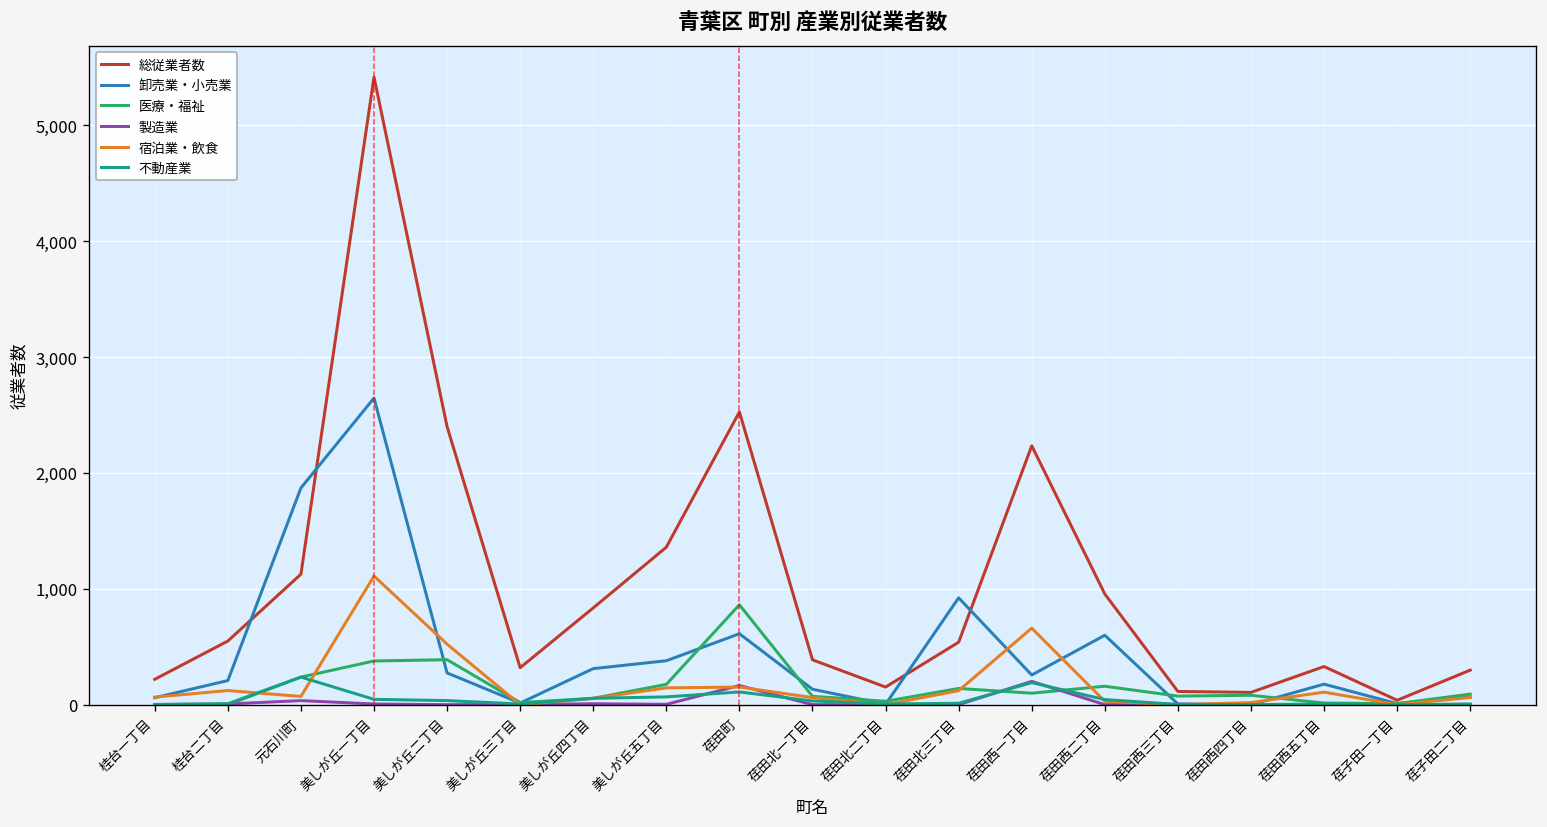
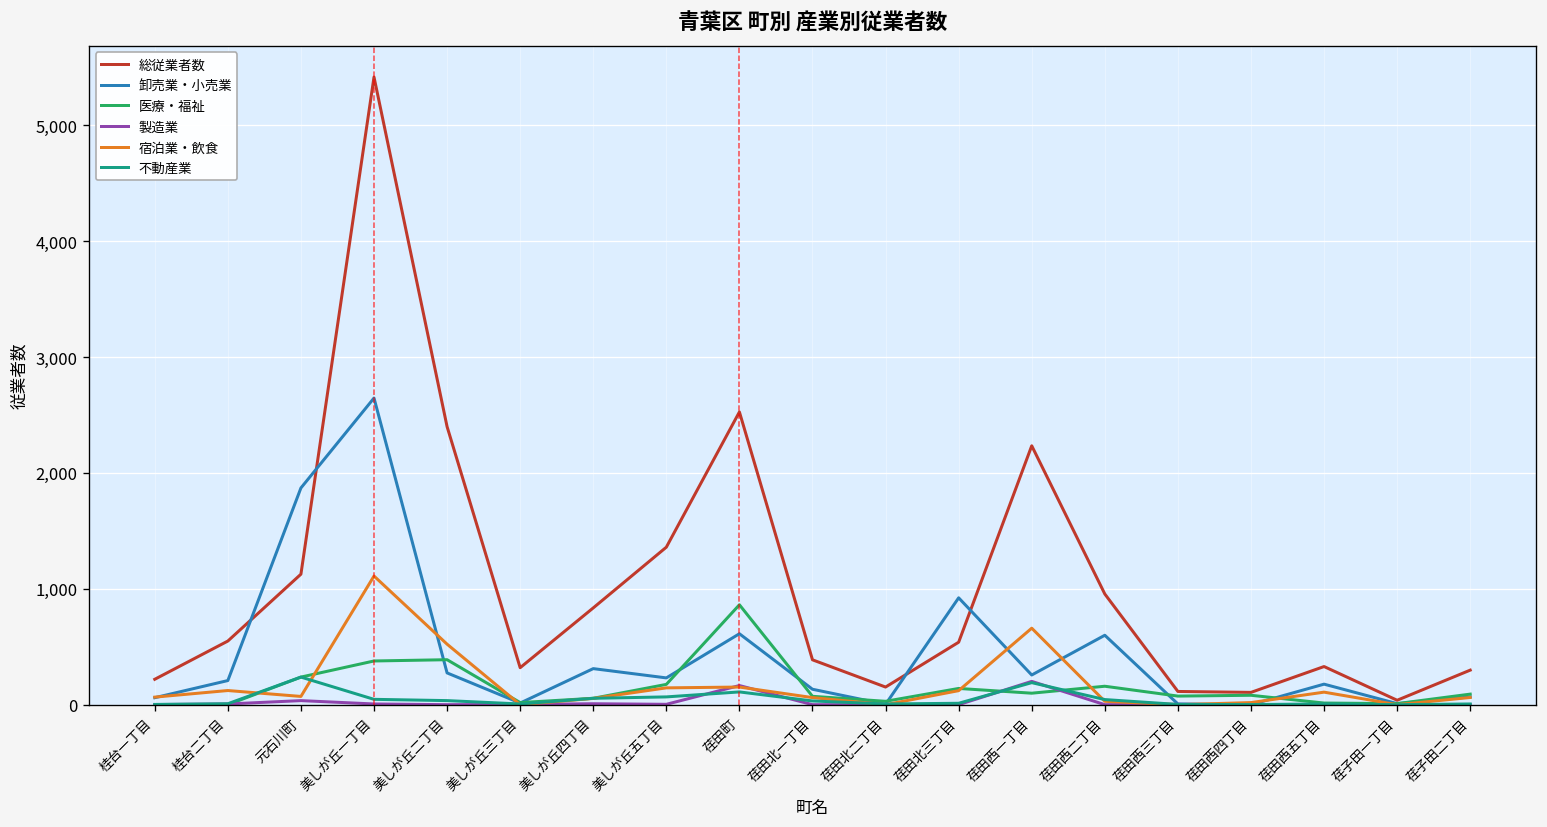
卸売業・小売業, 美しが丘五丁目: 400 -> 200
